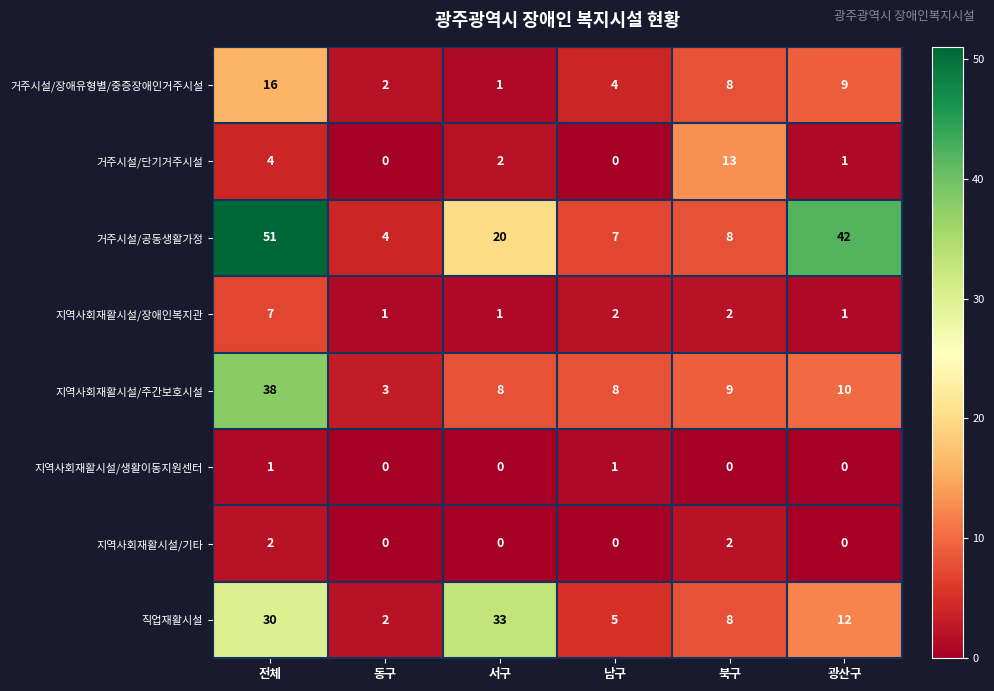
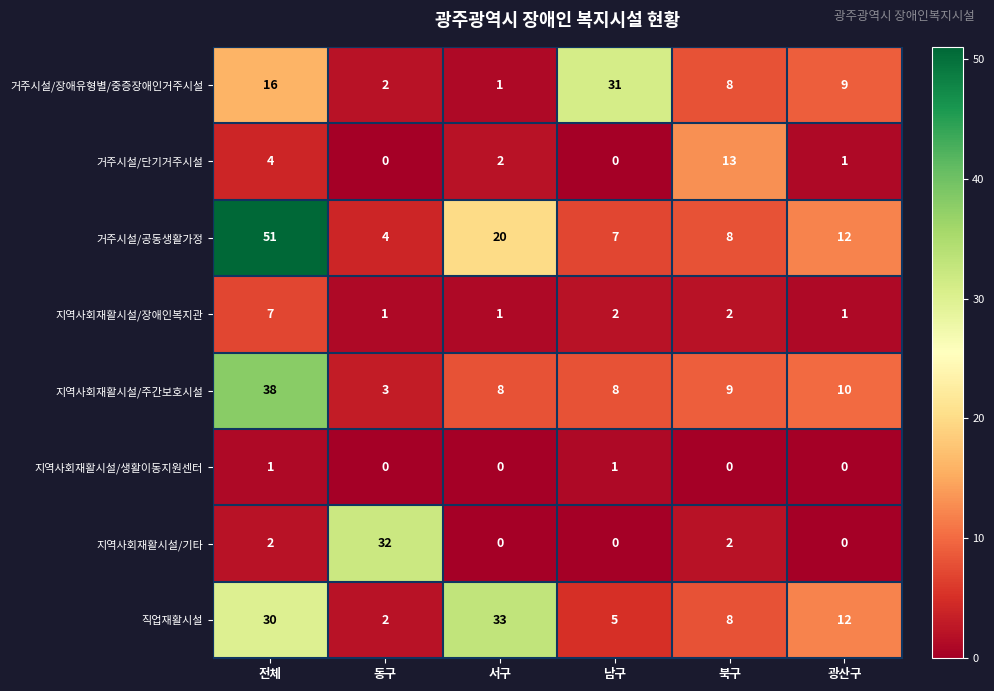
거주시설/장애유형별/중증장애인거주시설, 남구: 4 -> 31
거주시설/공동생활가정, 광산구: 42 -> 12
지역사회재활시설/기타, 동구: 0 -> 32
